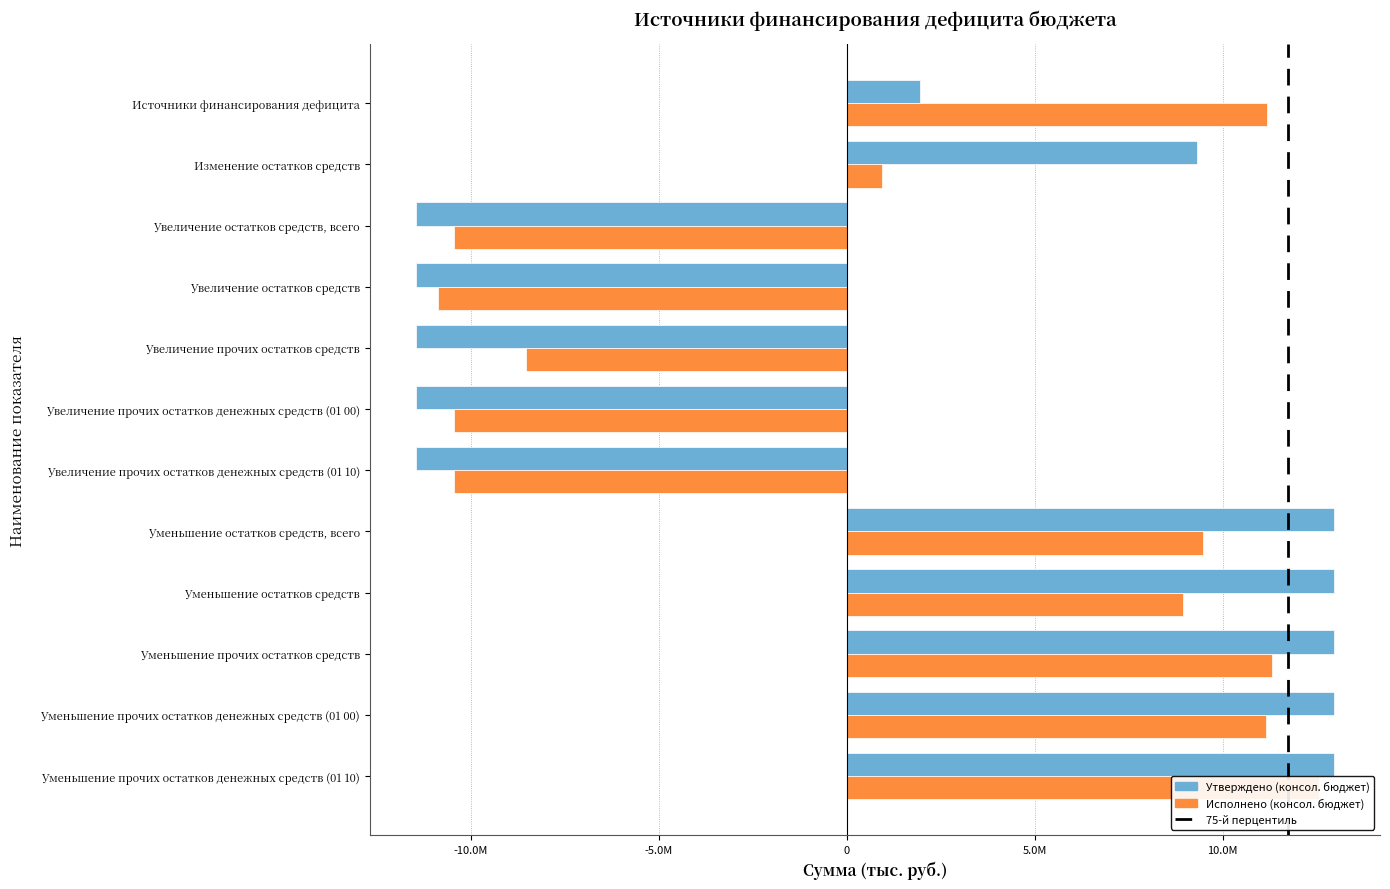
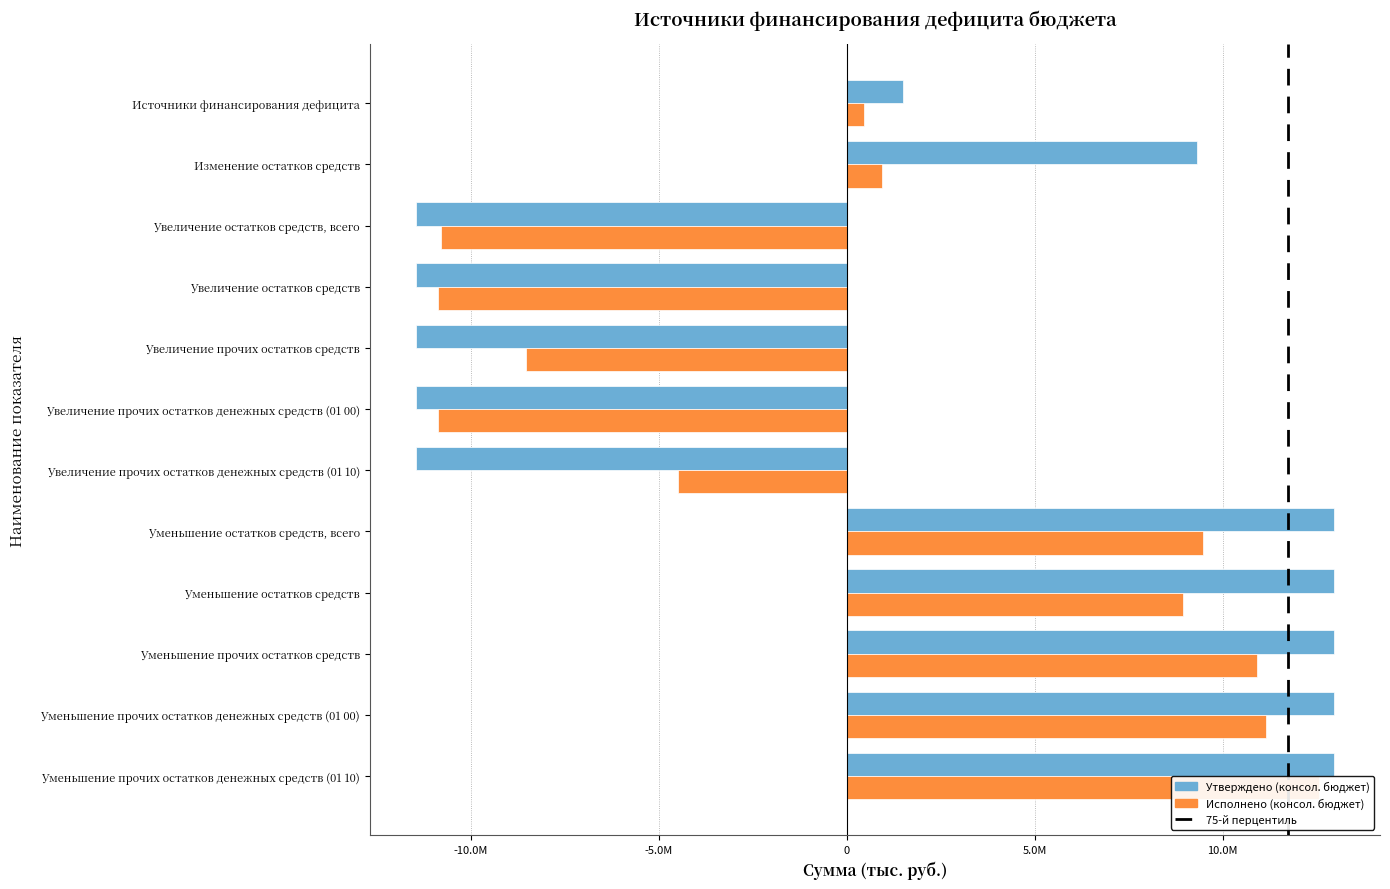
Утверждено (консол. бюджет), Источники финансирования дефицита: 1900000 -> 1500000
Исполнено (консол. бюджет), Источники финансирования дефицита: 11200000 -> 500000
Исполнено (консол. бюджет), Увеличение остатков средств, всего: -10400000 -> -10800000
Исполнено (консол. бюджет), Увеличение прочих остатков денежных средств (01 00): -10400000 -> -10900000
Исполнено (консол. бюджет), Увеличение прочих остатков денежных средств (01 10): -10400000 -> -4500000
Исполнено (консол. бюджет), Уменьшение прочих остатков средств: 11300000 -> 10900000
